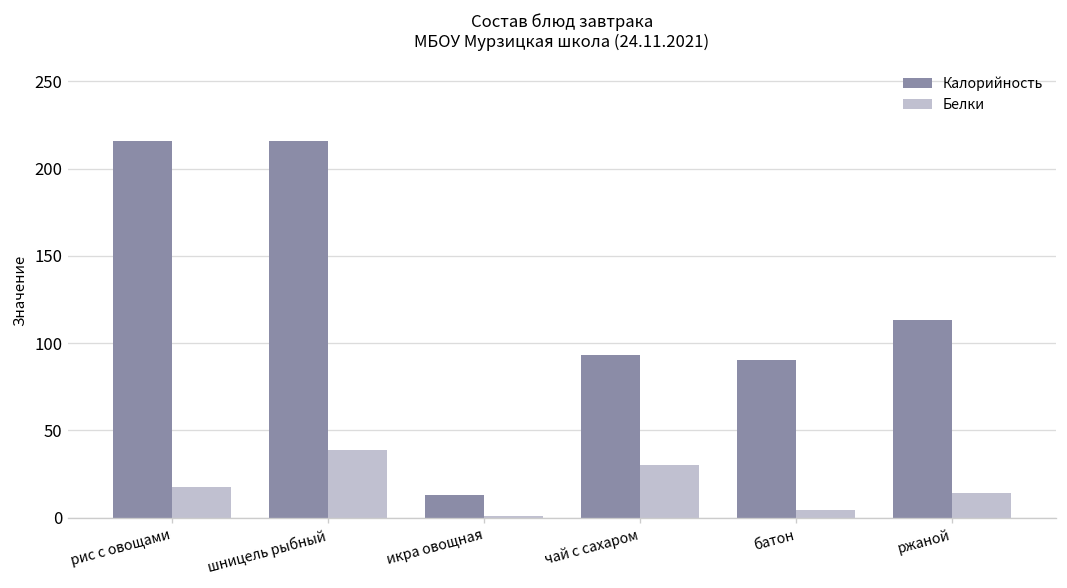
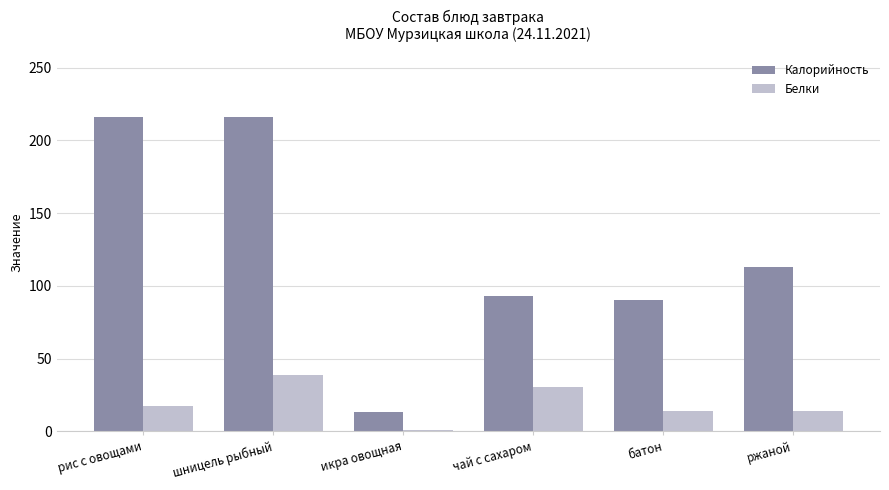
Белки, батон: 4 -> 14
